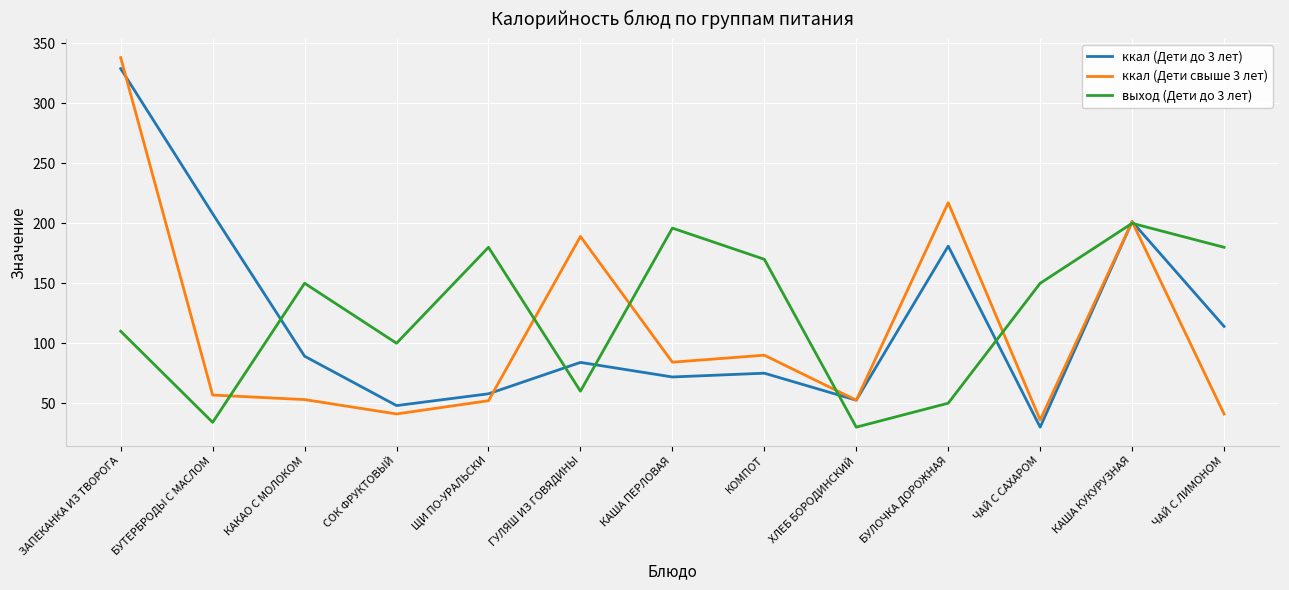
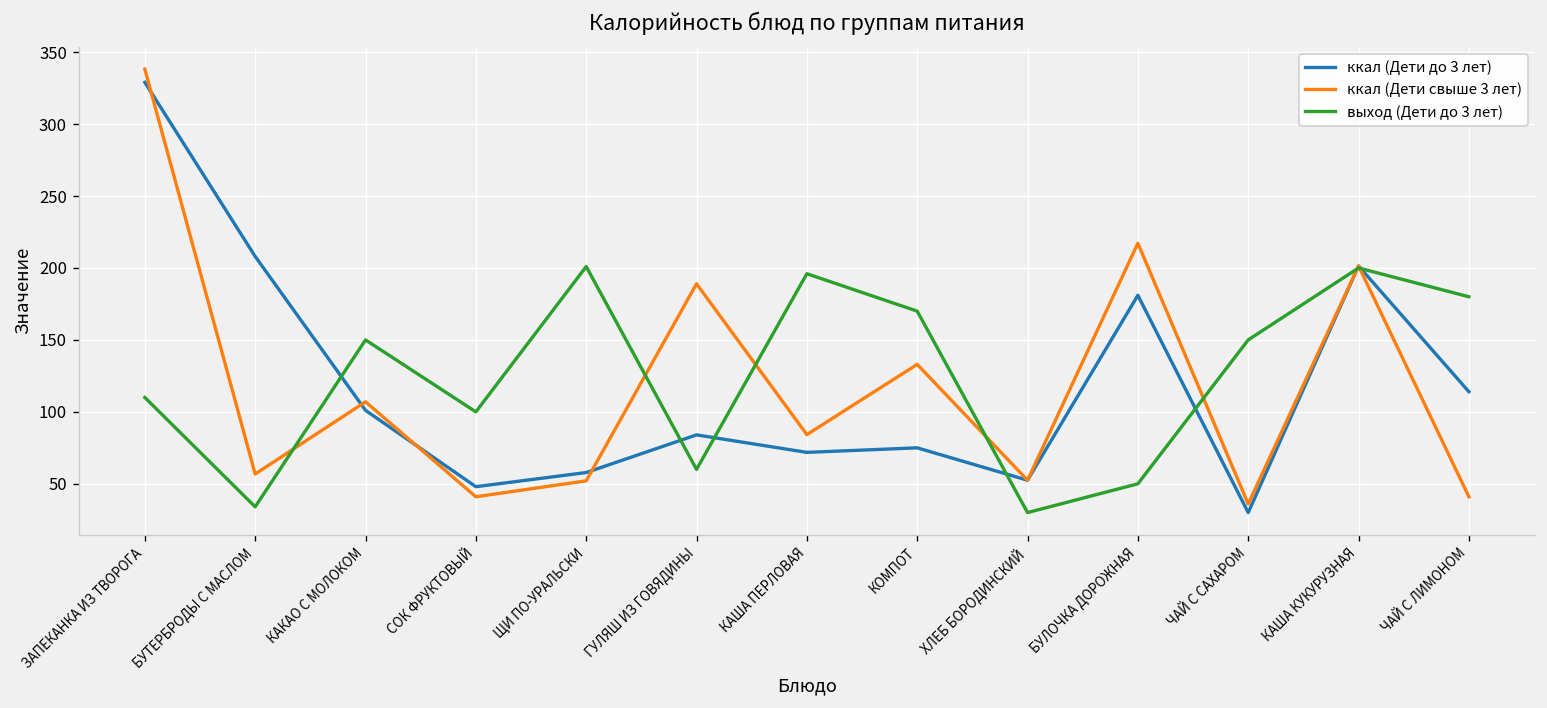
ккал (Дети до 3 лет), КАКАО С МОЛОКОМ: 89 -> 101
ккал (Дети свыше 3 лет), КАКАО С МОЛОКОМ: 53 -> 107
выход (Дети до 3 лет), ЩИ ПО-УРАЛЬСКИ: 180 -> 201
ккал (Дети свыше 3 лет), КОМПОТ: 90 -> 133
